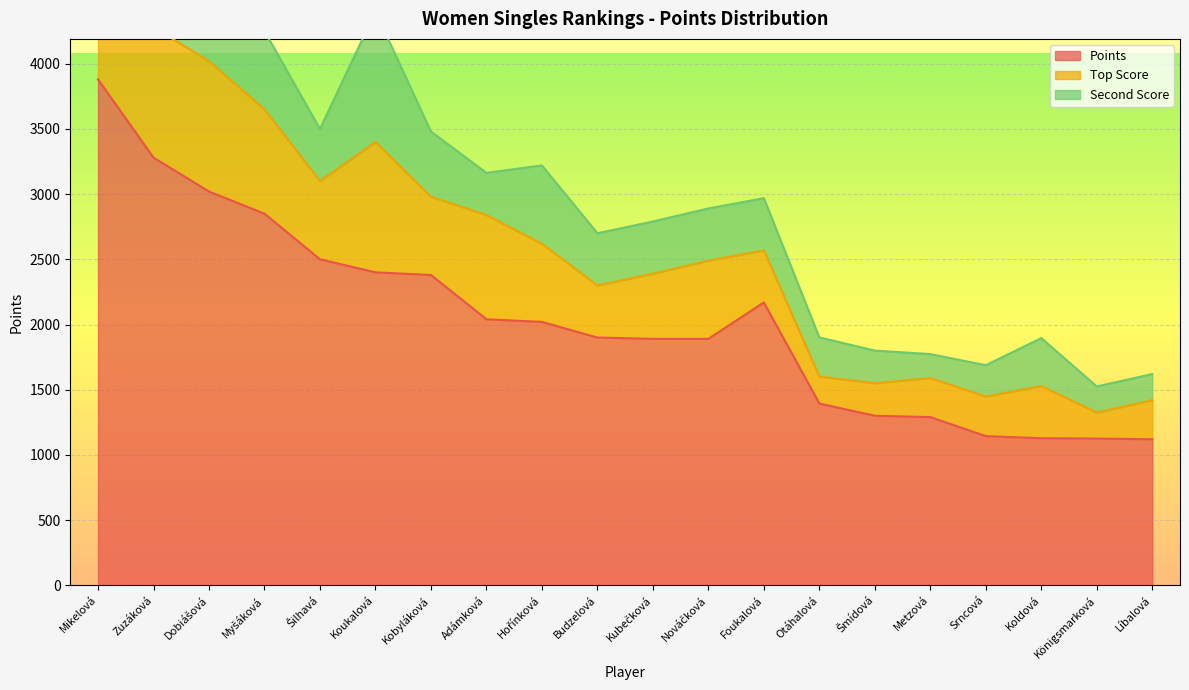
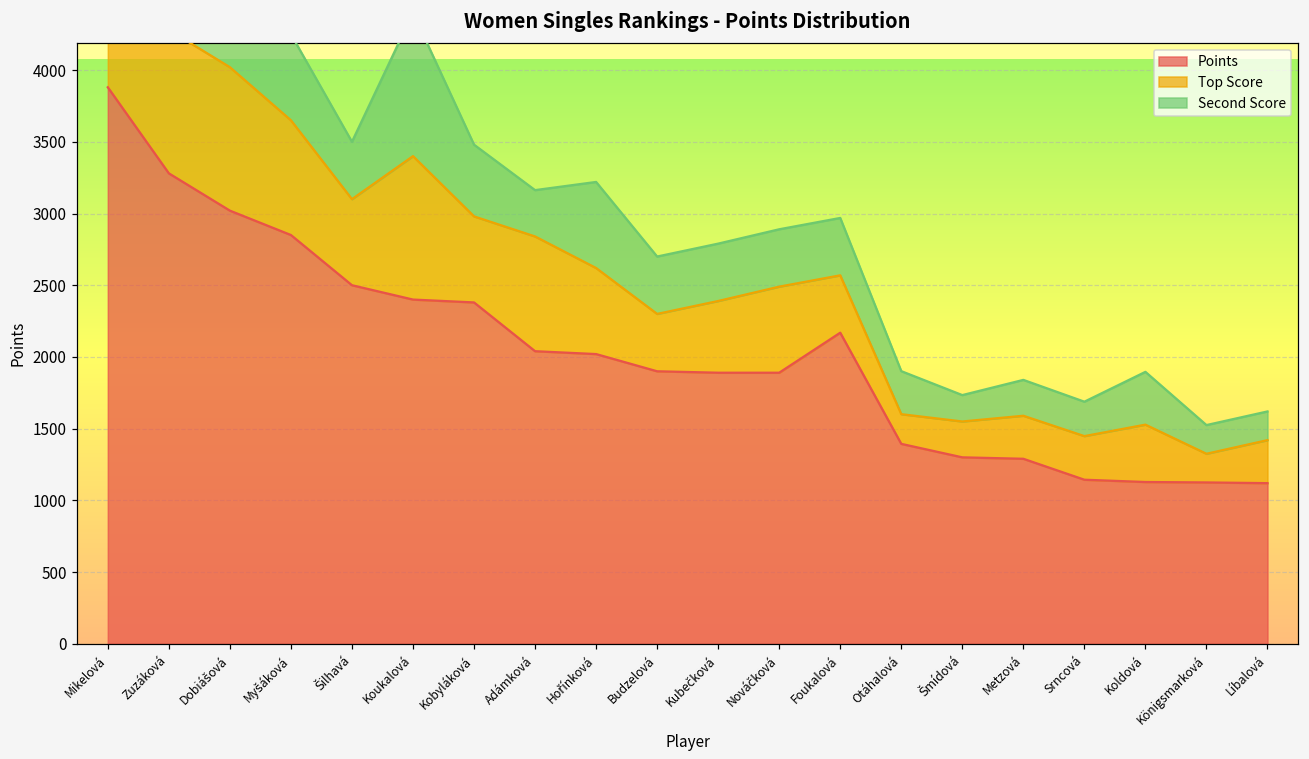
Second Score, Šmídová: 250 -> 180
Second Score, Metzová: 180 -> 250
